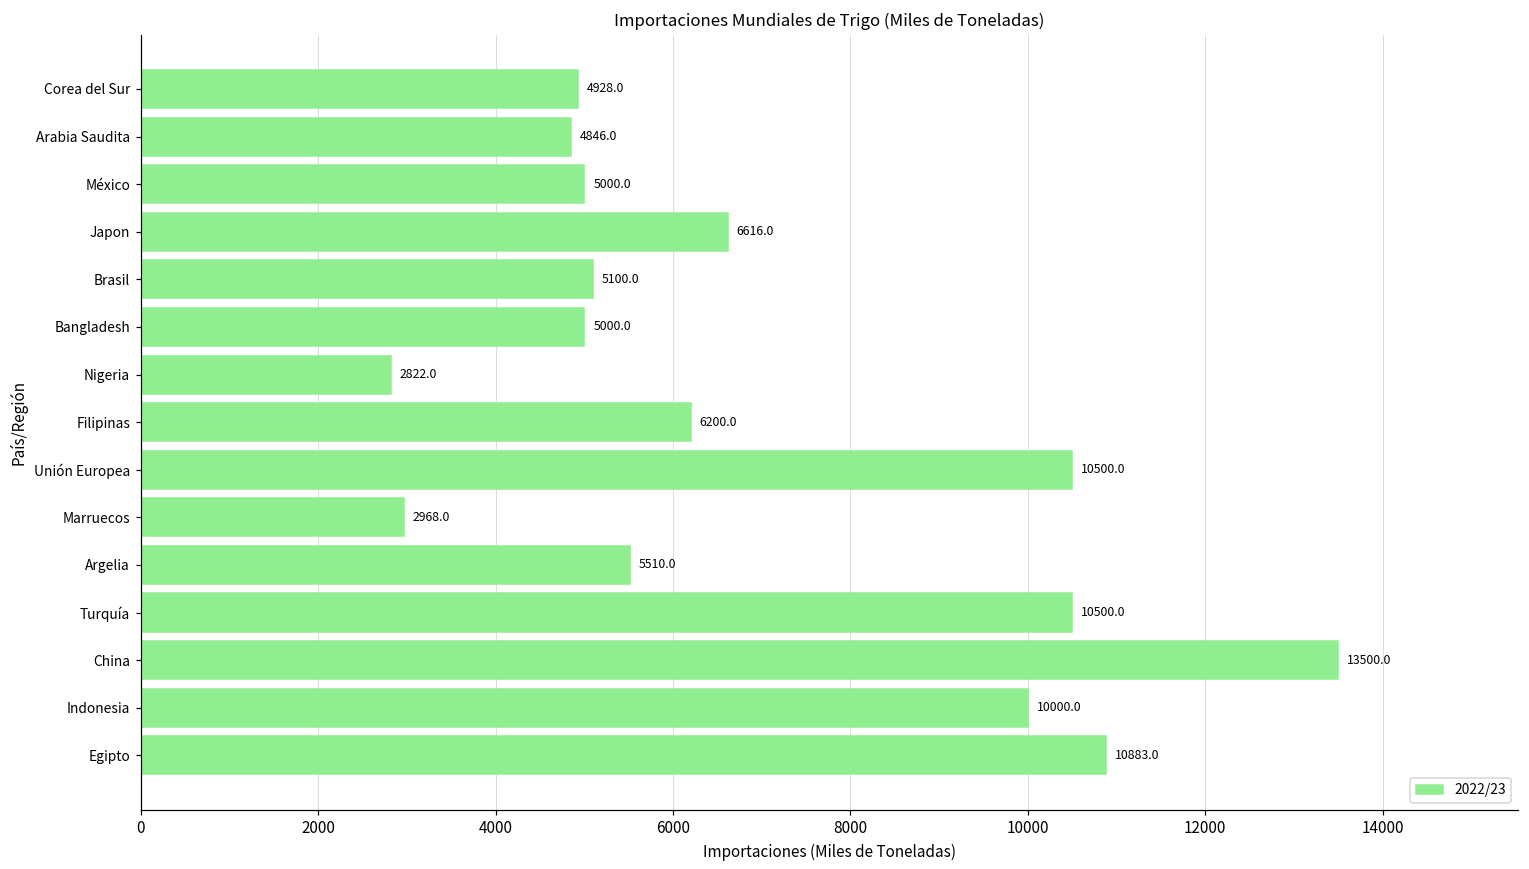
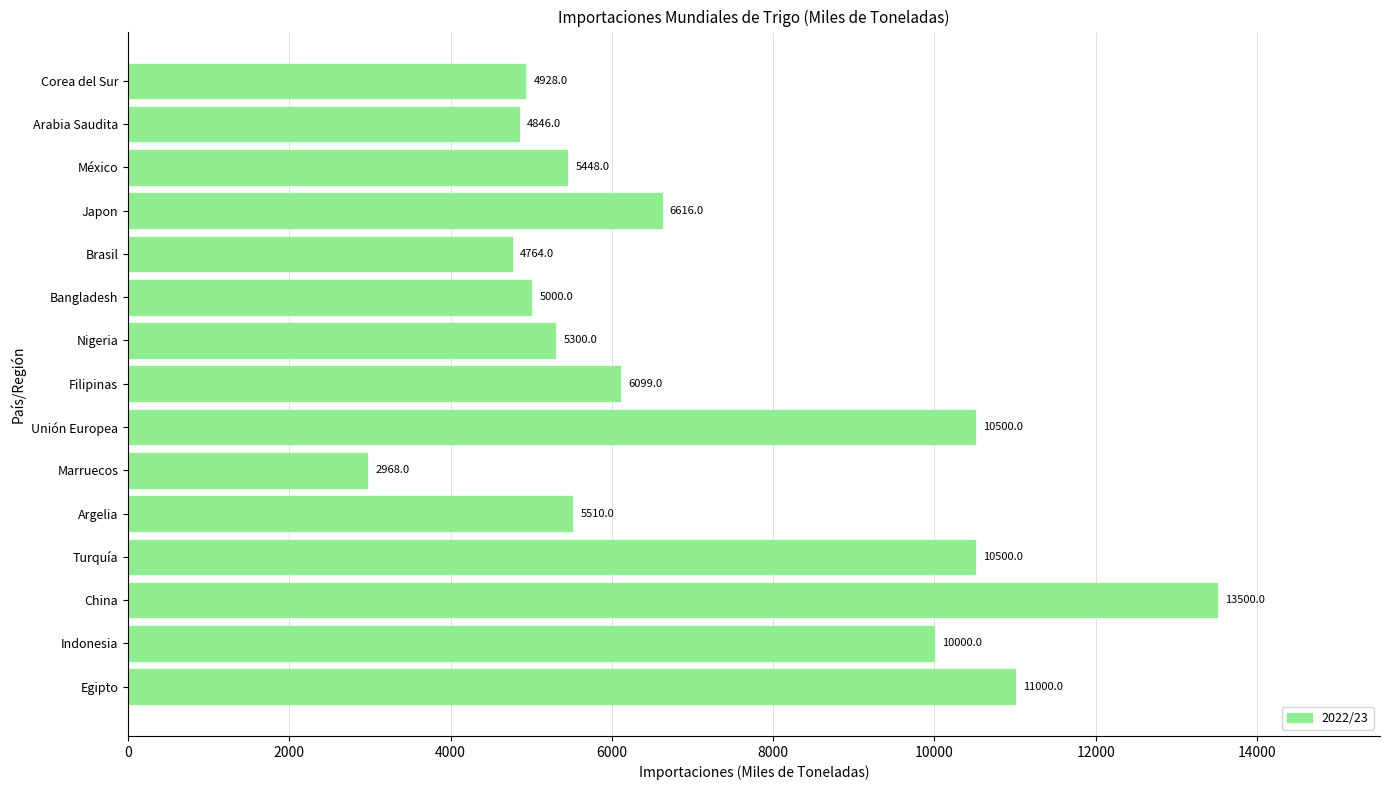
México: 5000.0 -> 5448.0
Brasil: 5100.0 -> 4764.0
Nigeria: 2822.0 -> 5300.0
Filipinas: 6200.0 -> 6099.0
Egipto: 10883.0 -> 11000.0
